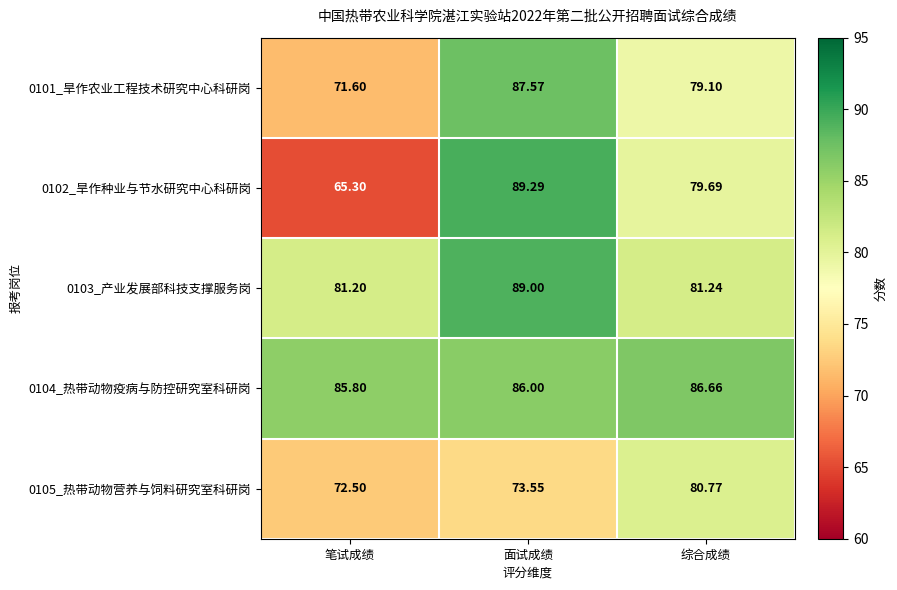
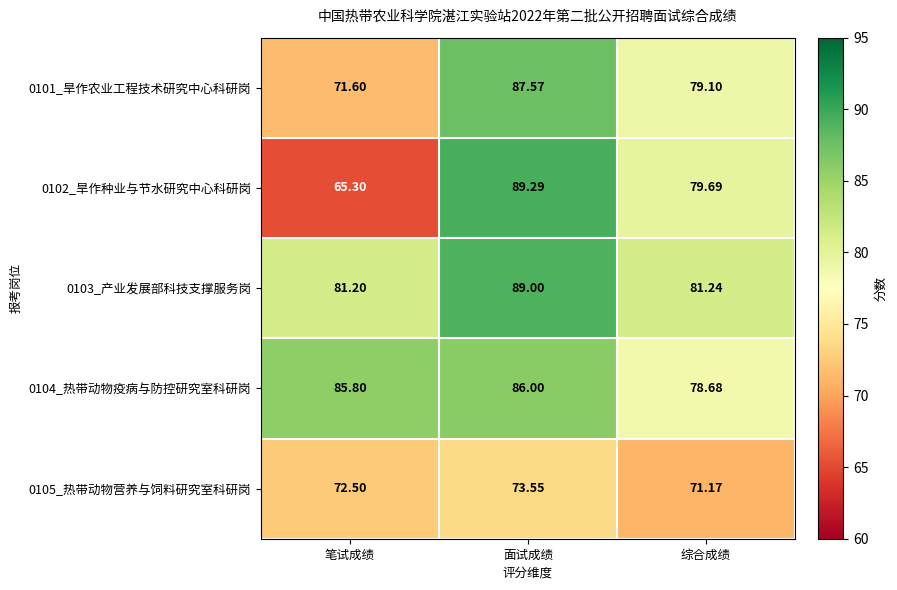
0104_热带动物疫病与防控研究室科研岗, 综合成绩: 86.66 -> 78.68
0105_热带动物营养与饲料研究室科研岗, 综合成绩: 80.77 -> 71.17
